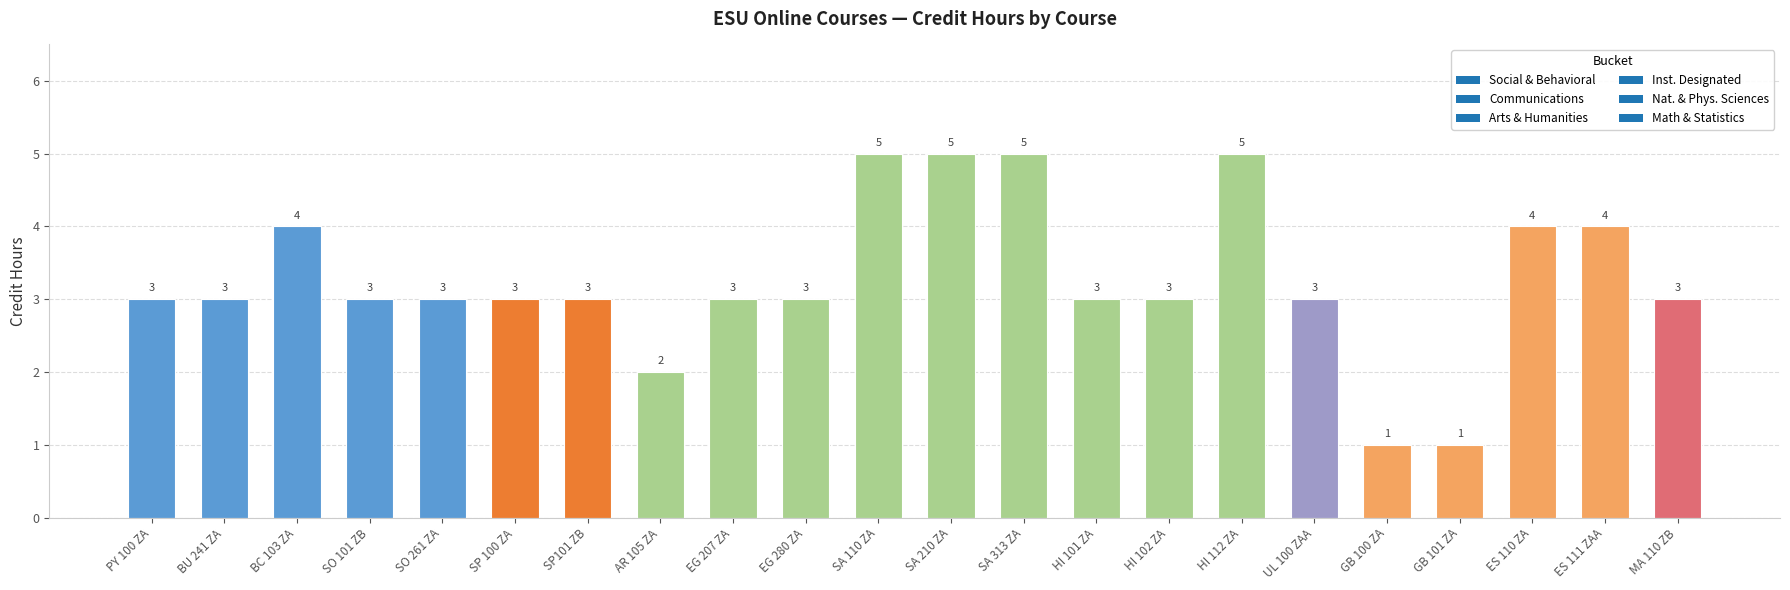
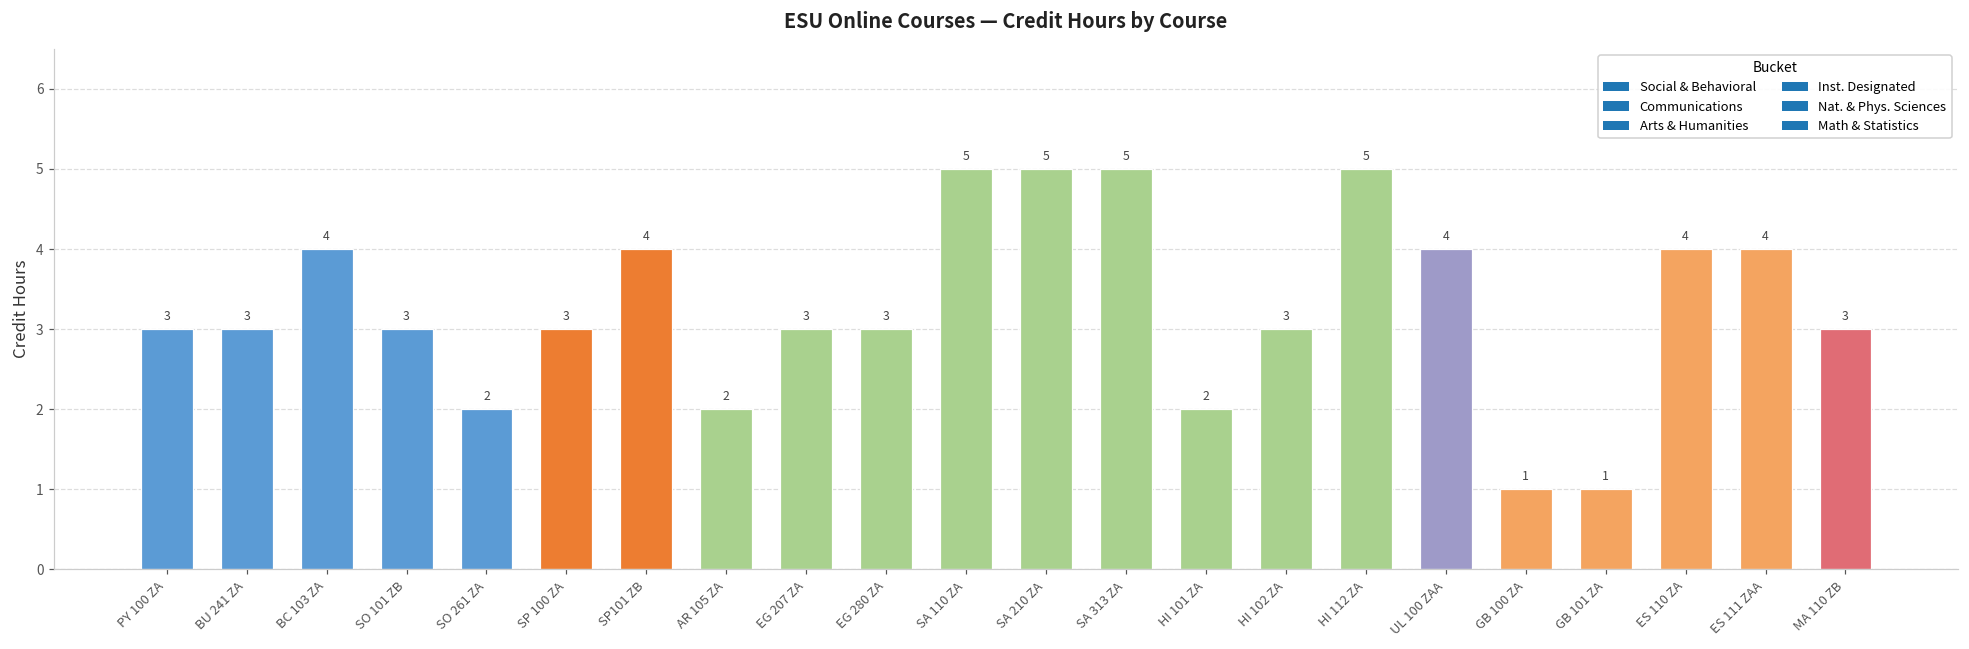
SO 261 ZA: 3 -> 2
SP101 ZB: 3 -> 4
HI 101 ZA: 3 -> 2
UL 100 ZAA: 3 -> 4
